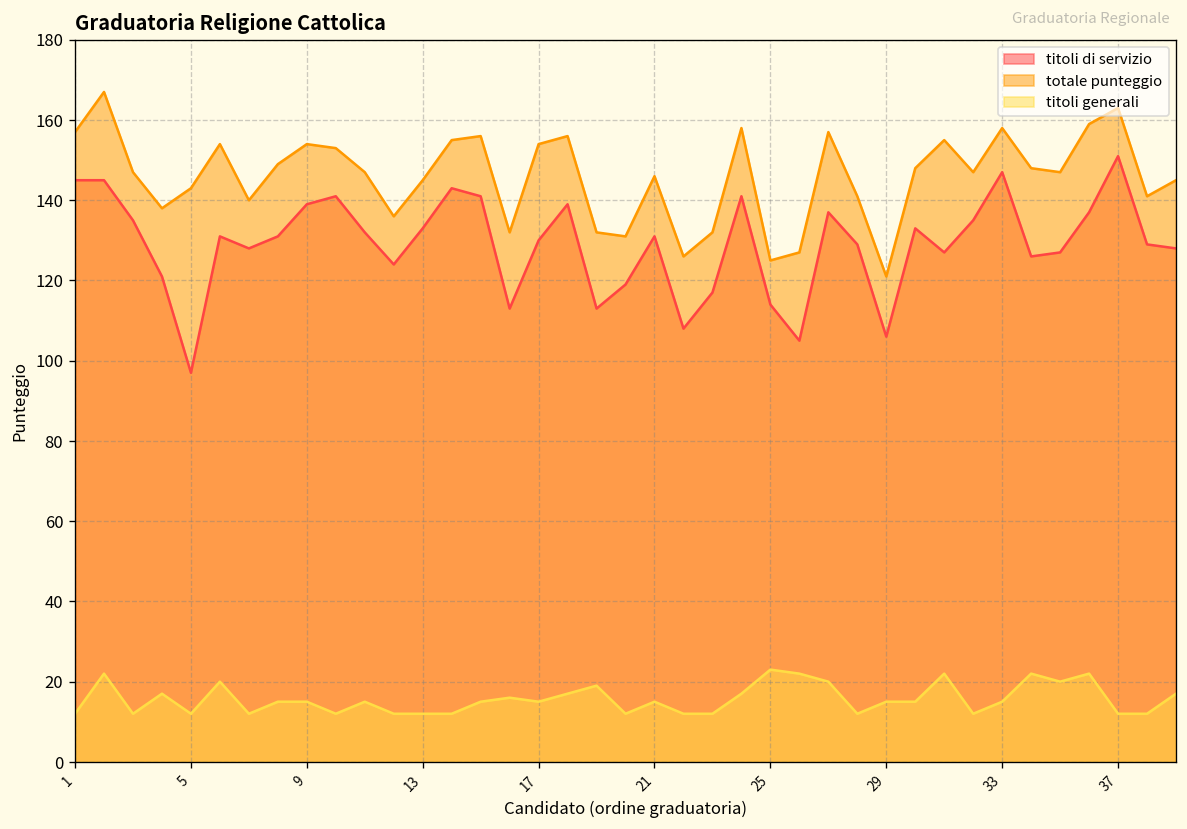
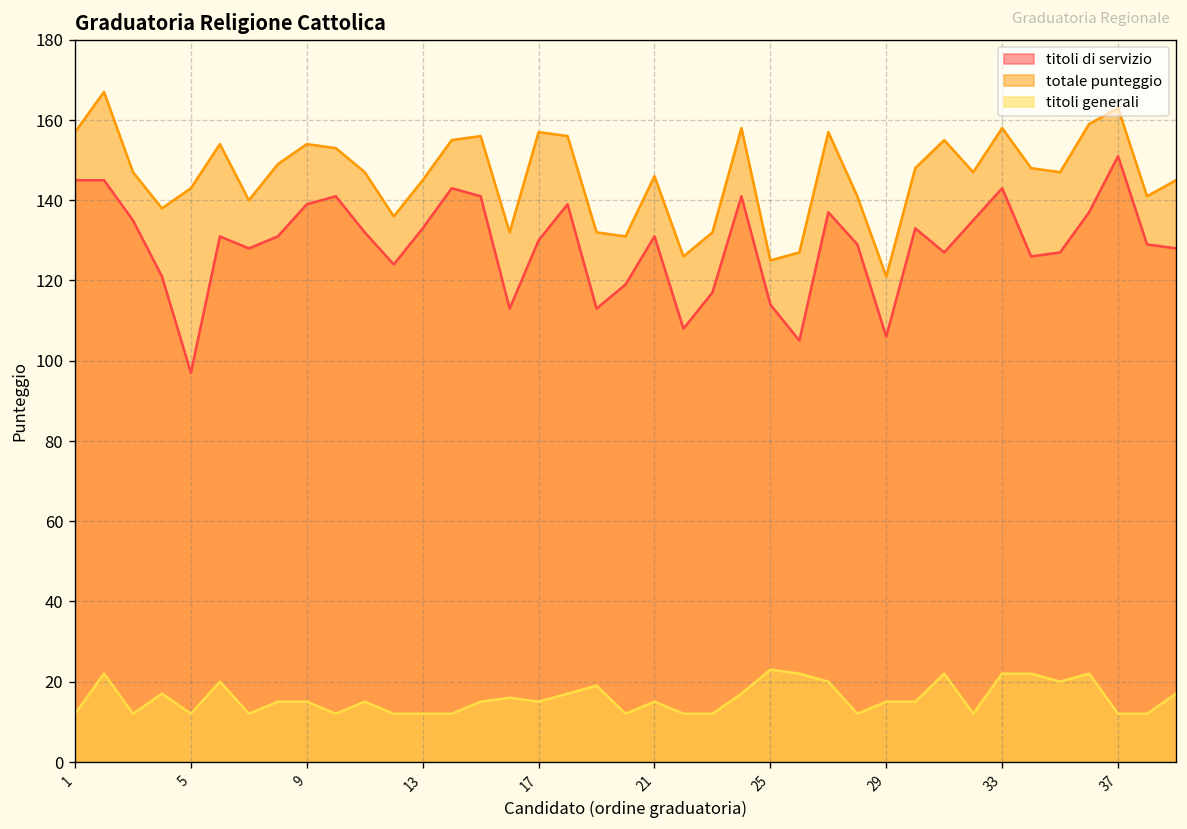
totale punteggio, 17: 154 -> 157
titoli di servizio, 33: 147 -> 143
titoli generali, 33: 15 -> 22
